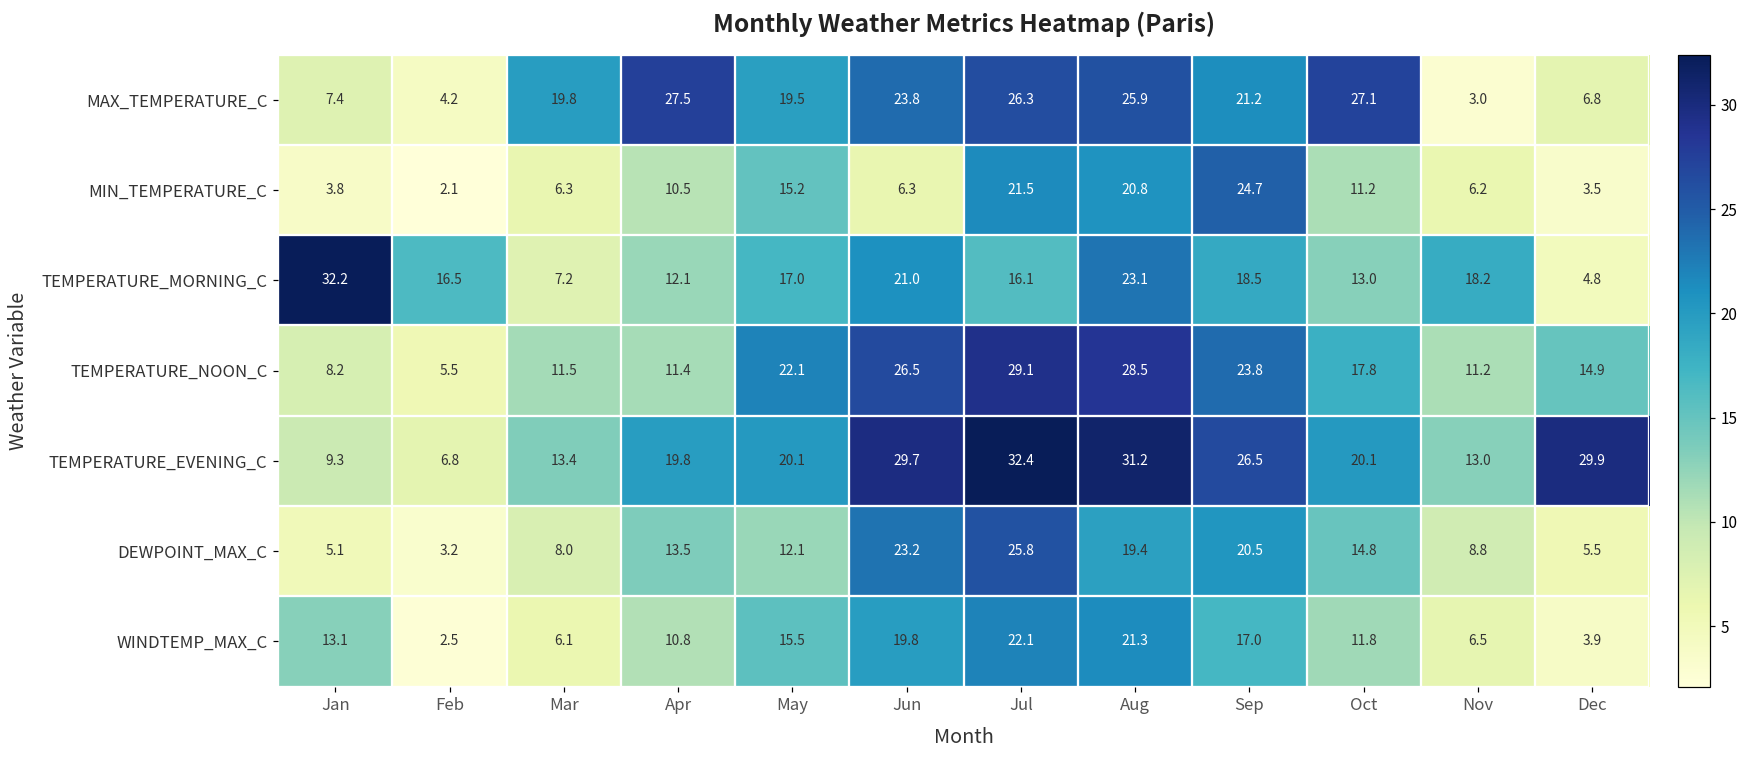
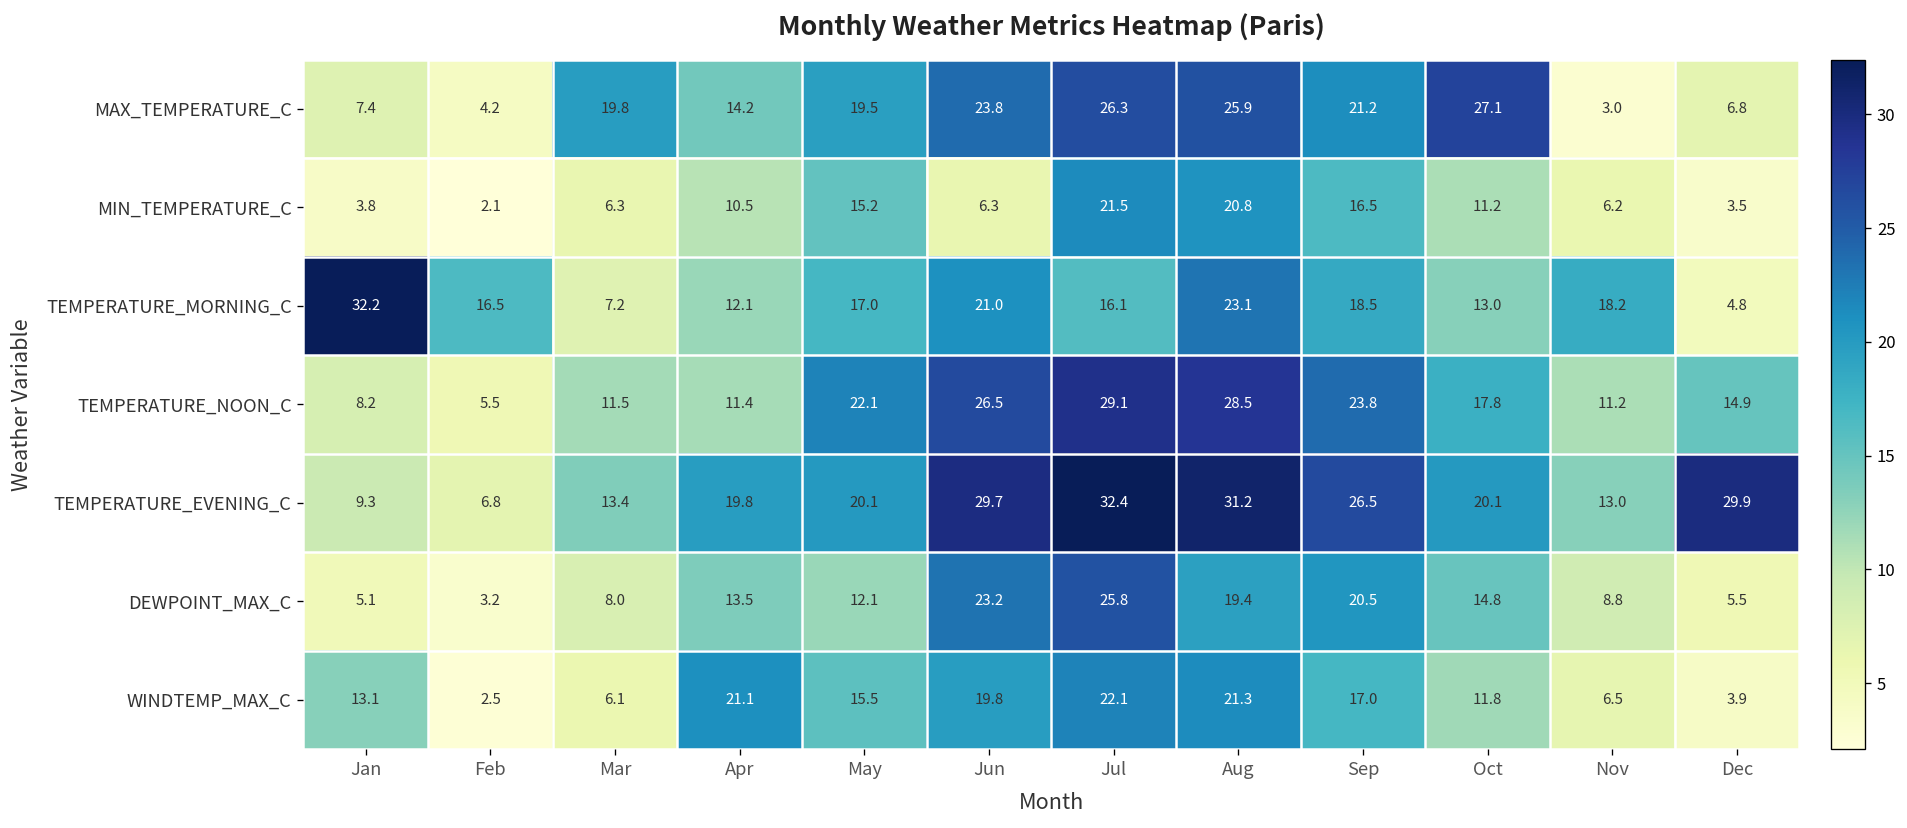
MAX_TEMPERATURE_C, Apr: 27.5 -> 14.2
MIN_TEMPERATURE_C, Sep: 24.7 -> 16.5
WINDTEMP_MAX_C, Apr: 10.8 -> 21.1
